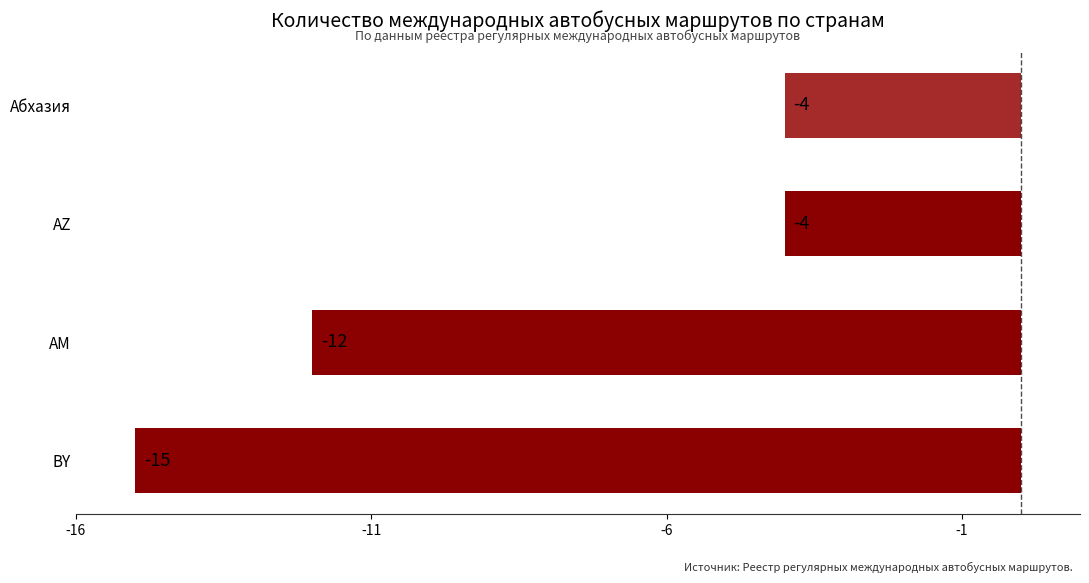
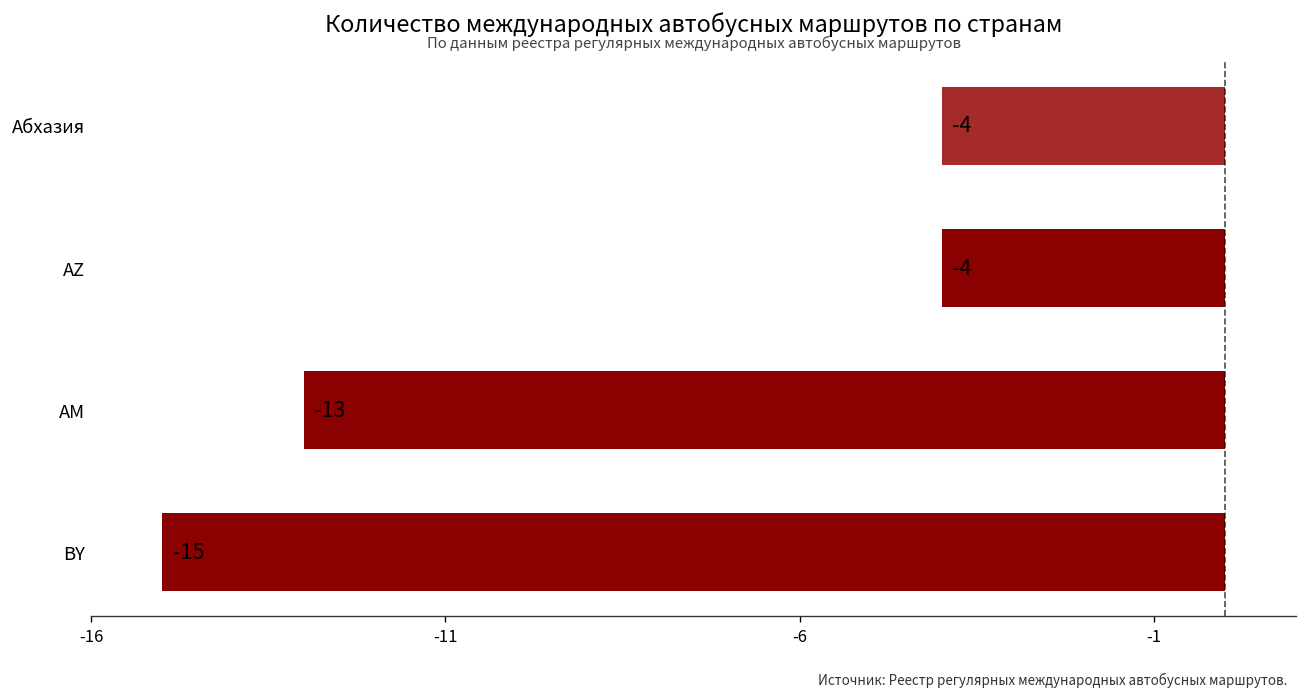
AM: -12 -> -13
